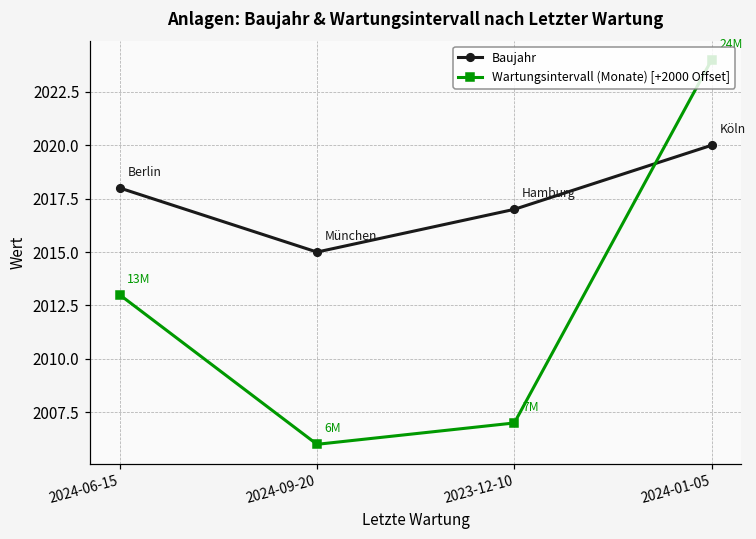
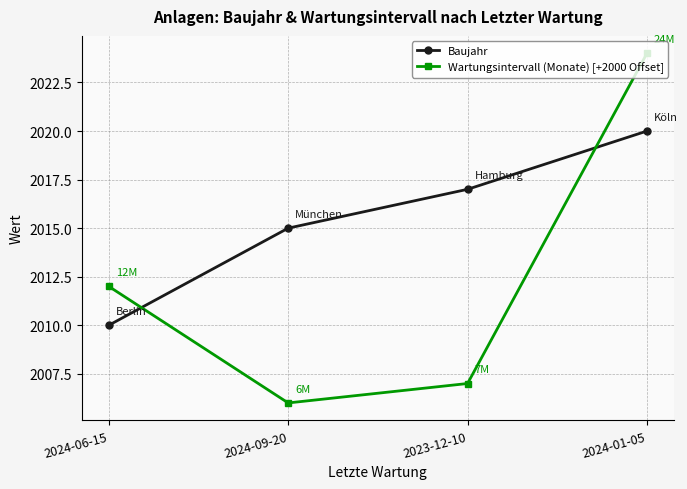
Baujahr, 2024-06-15: 2018 -> 2010
Wartungsintervall (Monate) [+2000 Offset], 2024-06-15: 13M -> 12M
